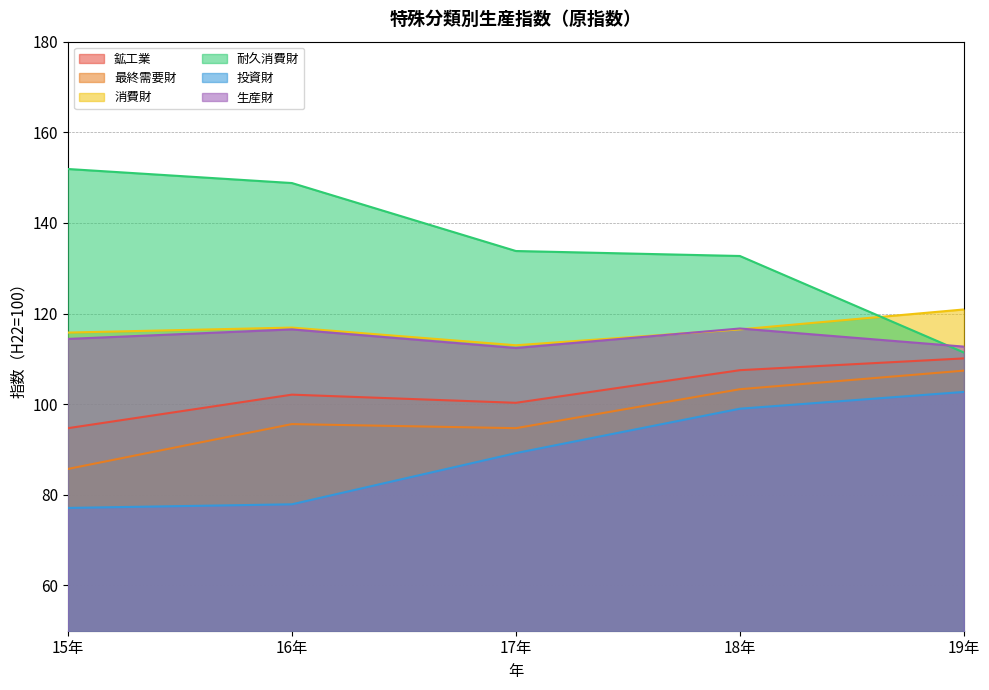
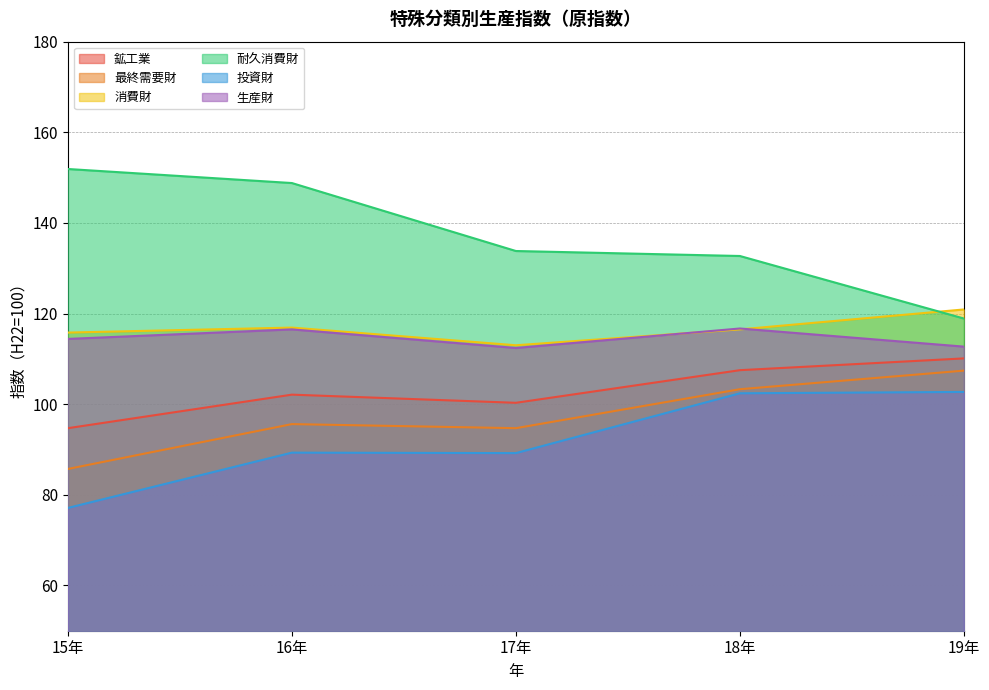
投資財, 16年: 78 -> 89
投資財, 18年: 99 -> 102
耐久消費財, 19年: 111 -> 119
